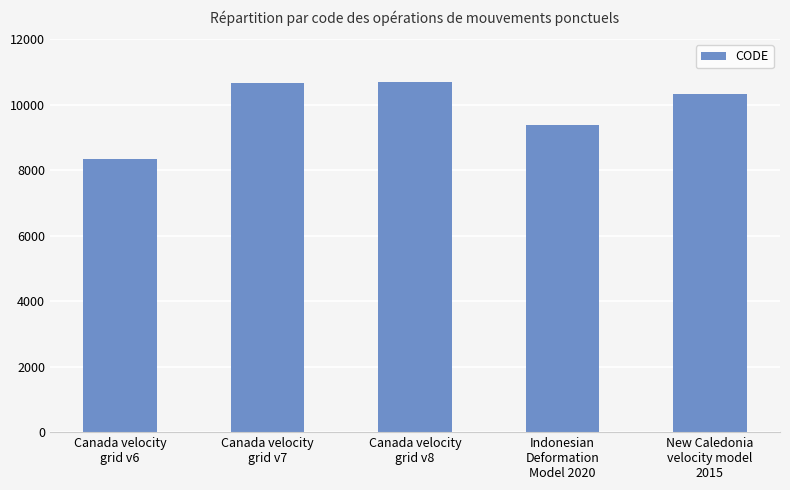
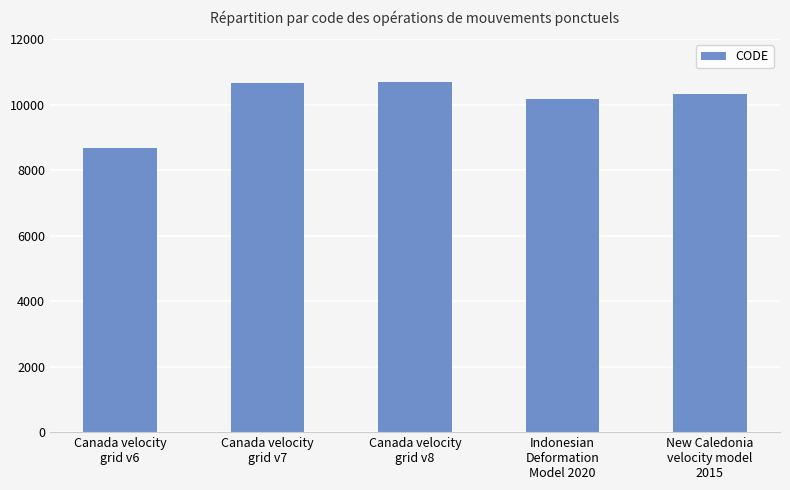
Canada velocity grid v6: 8400 -> 8700
Indonesian Deformation Model 2020: 9400 -> 10200
